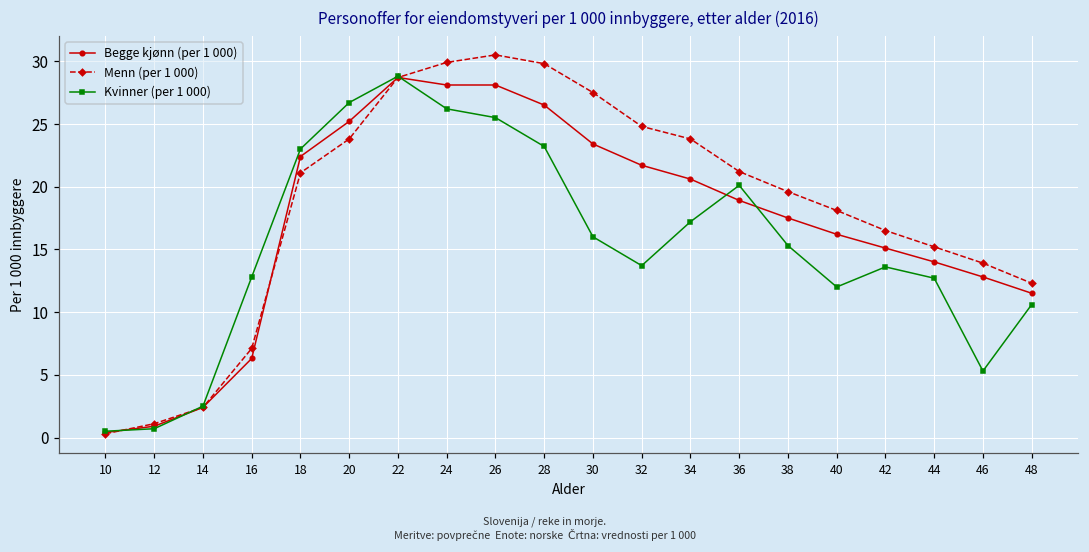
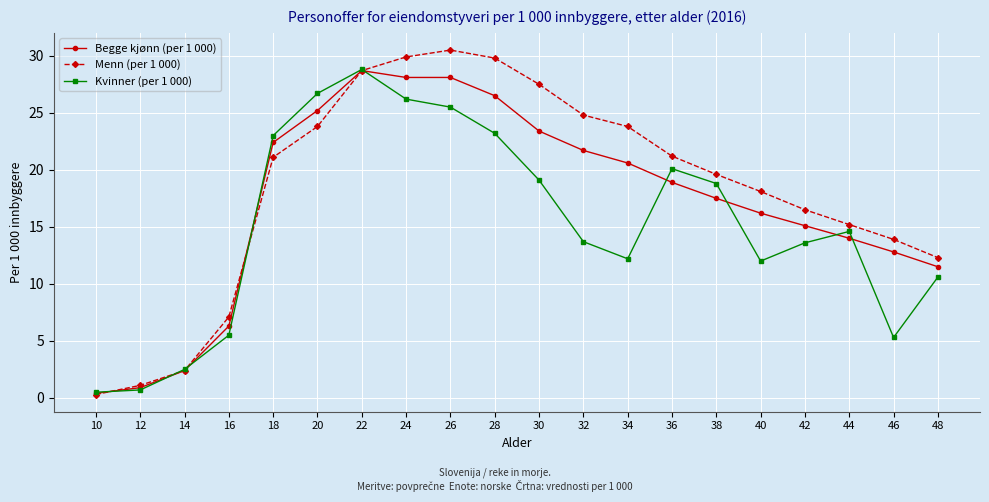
Kvinner (per 1 000), 16: 12.8 -> 5.5
Kvinner (per 1 000), 30: 16.0 -> 19.1
Kvinner (per 1 000), 34: 17.2 -> 12.2
Kvinner (per 1 000), 38: 15.3 -> 18.8
Kvinner (per 1 000), 44: 12.7 -> 14.6
